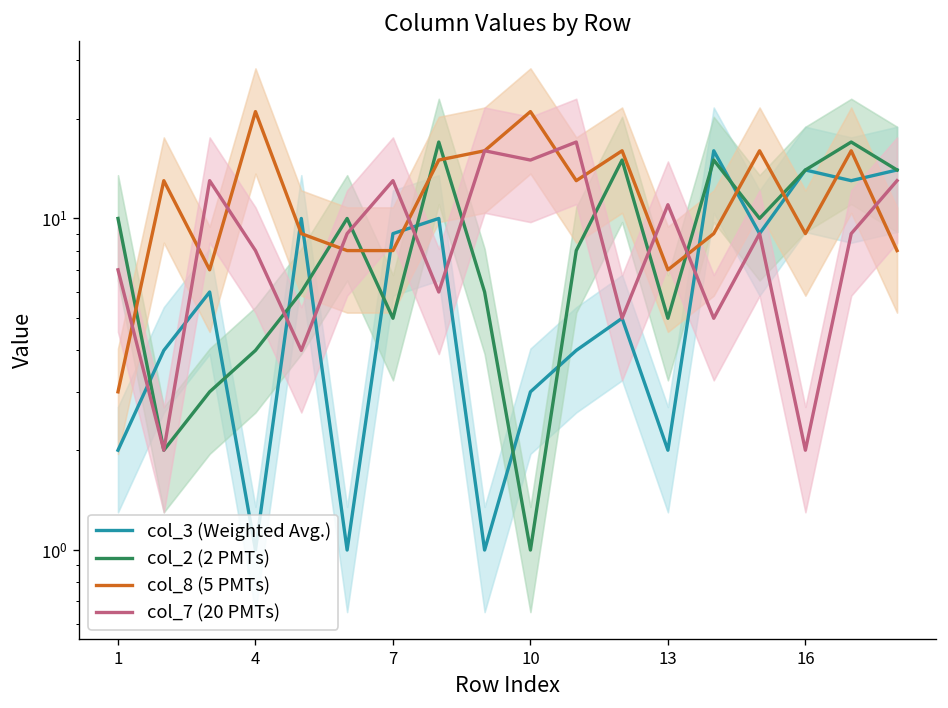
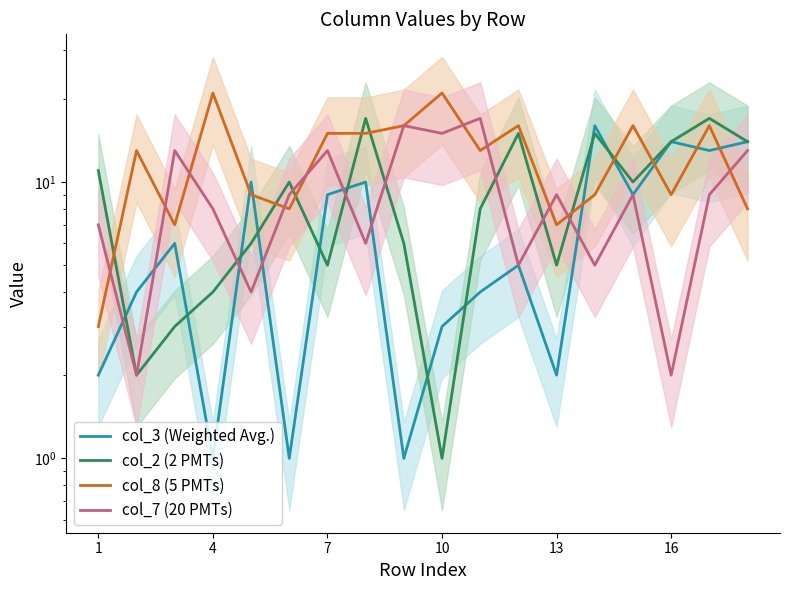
col_2 (2 PMTs), 1: 10 -> 11
col_8 (5 PMTs), 7: 8 -> 15
col_7 (20 PMTs), 13: 11 -> 9
